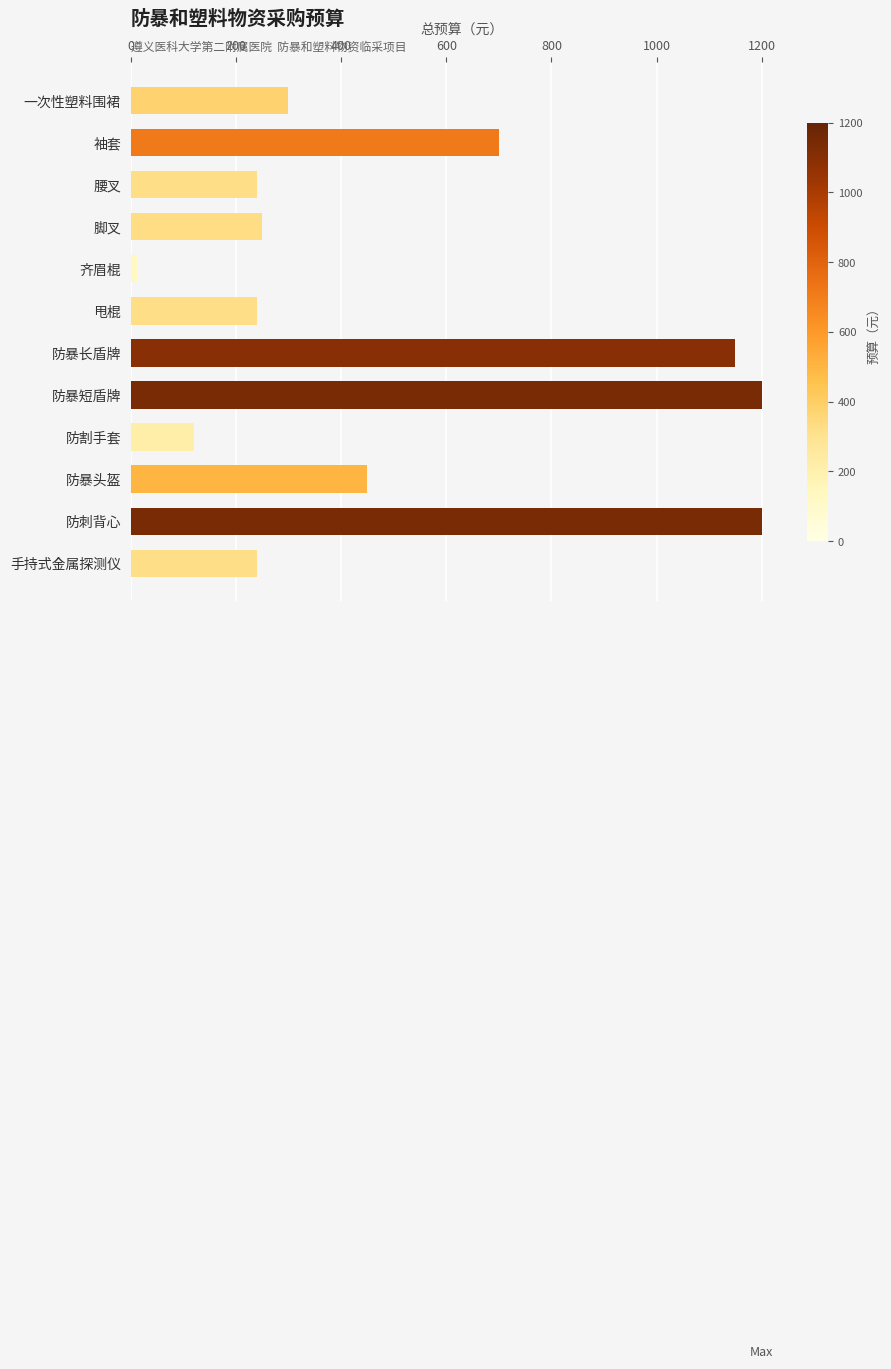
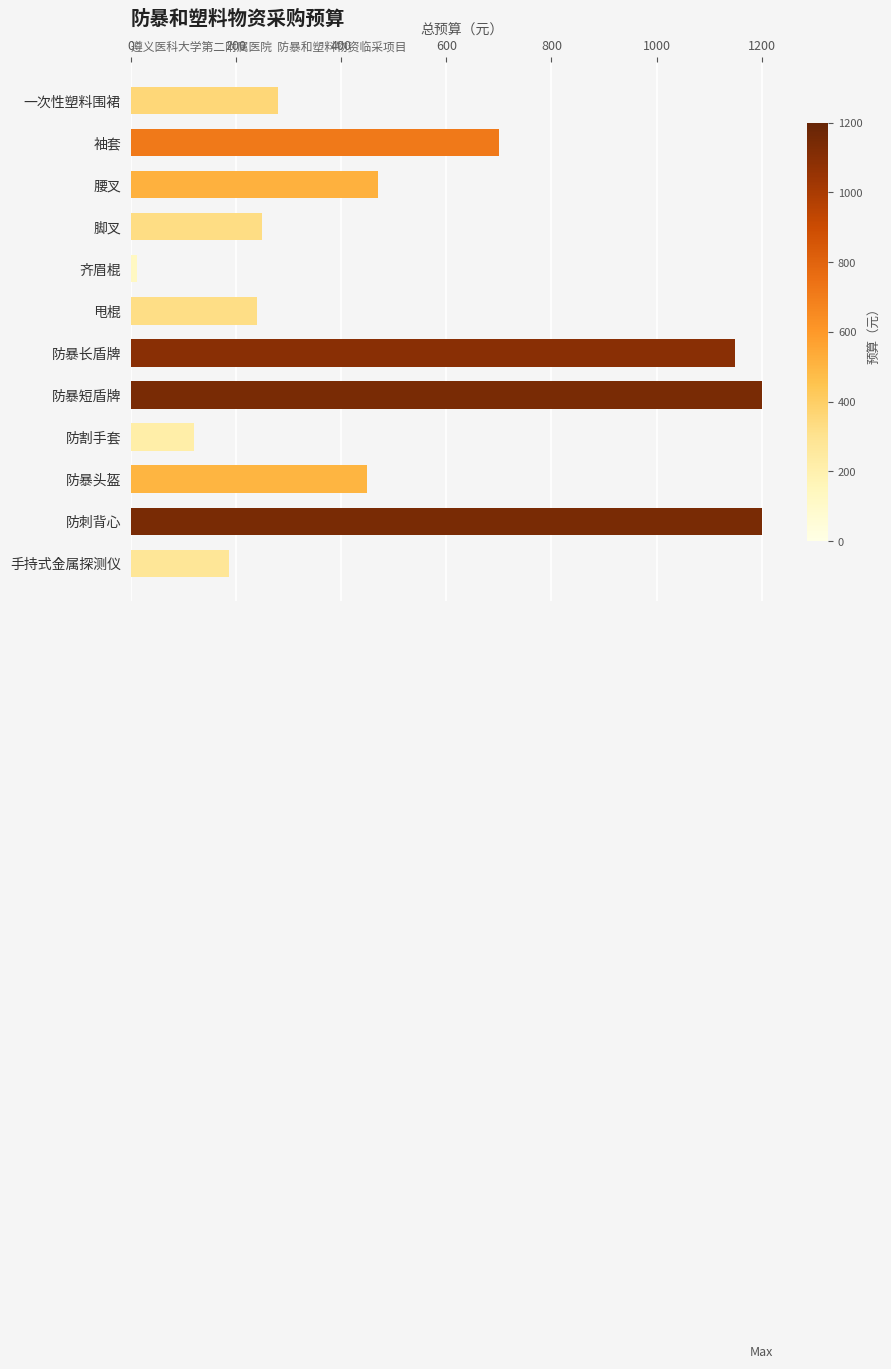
一次性塑料围裙: 300 -> 280
腰叉: 240 -> 470
手持式金属探测仪: 240 -> 190
